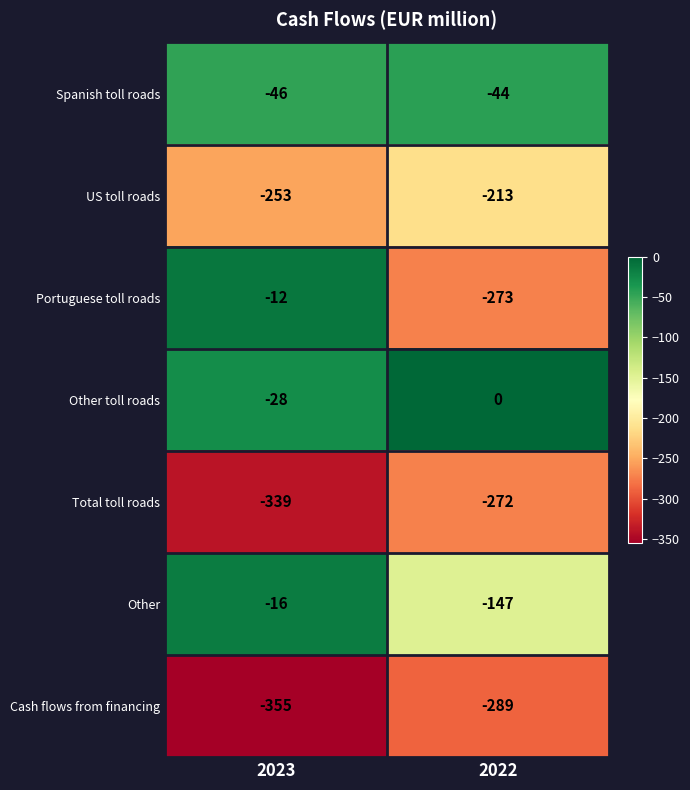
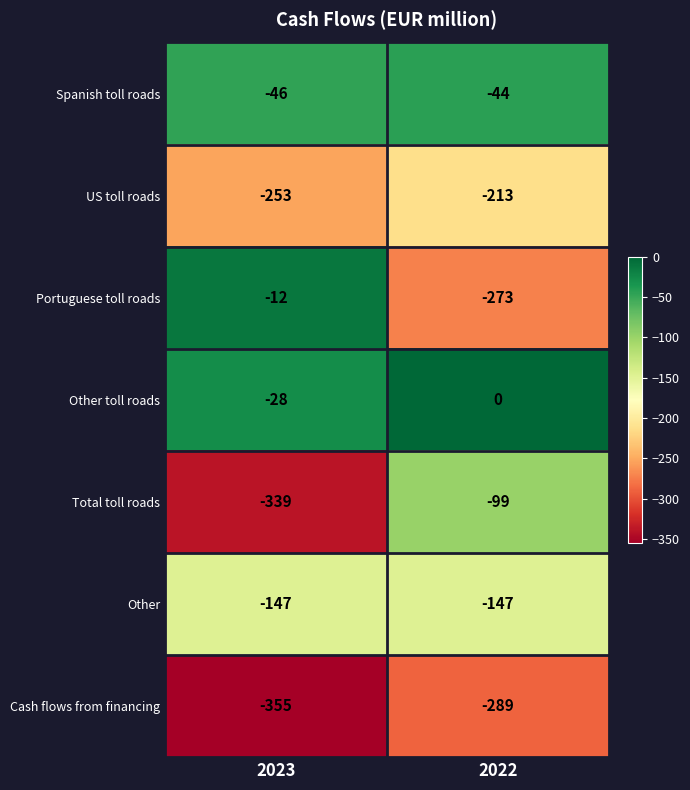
Total toll roads, 2022: -272 -> -99
Other, 2023: -16 -> -147
